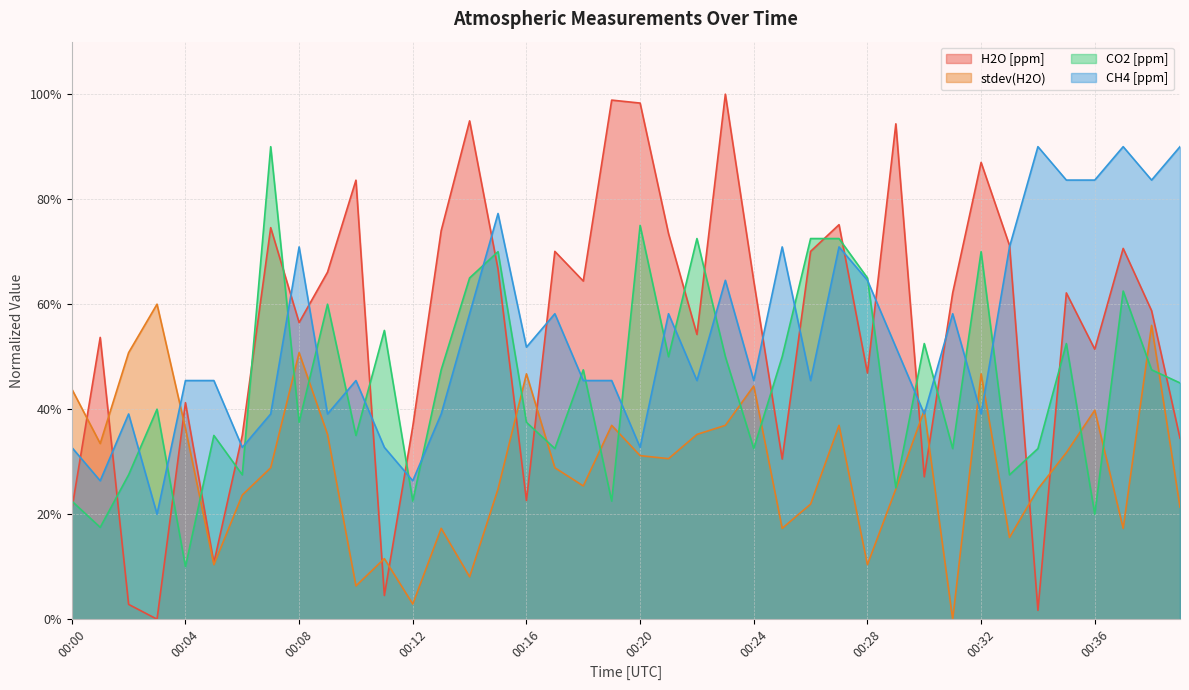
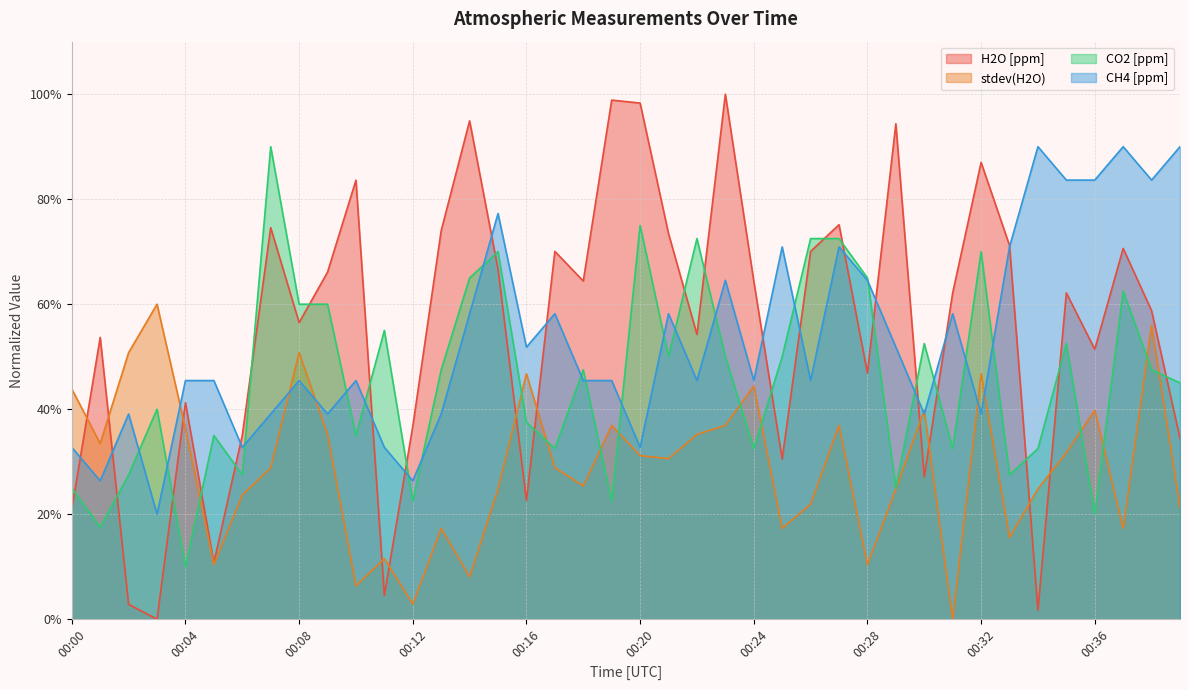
CO2 [ppm], 00:00: 23% -> 25%
CO2 [ppm], 00:08: 38% -> 60%
CH4 [ppm], 00:08: 71% -> 45%
